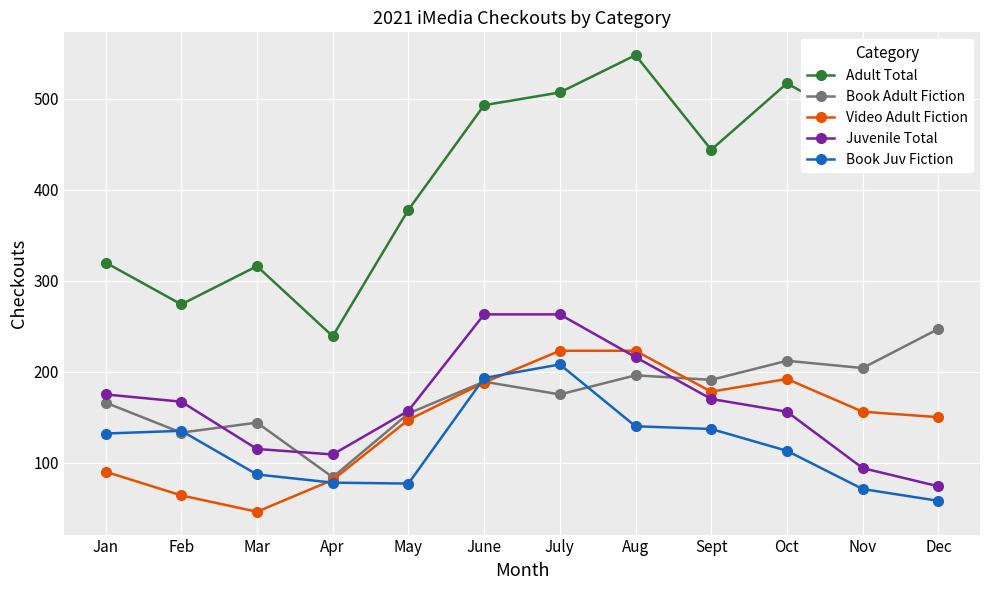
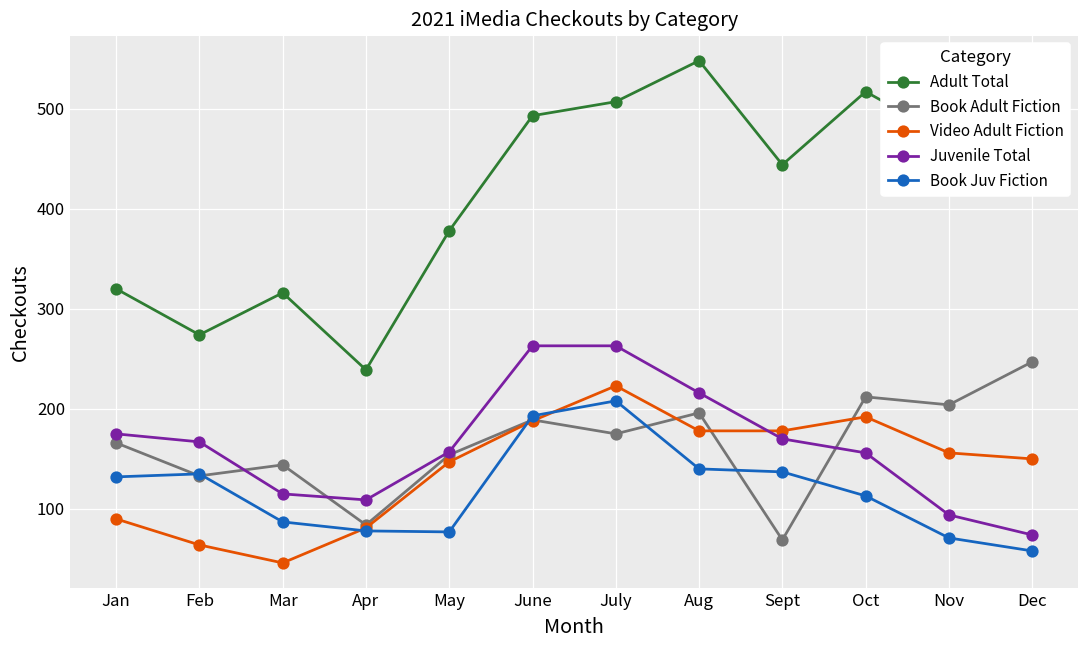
Video Adult Fiction, Aug: 220 -> 180
Book Adult Fiction, Sept: 190 -> 70
